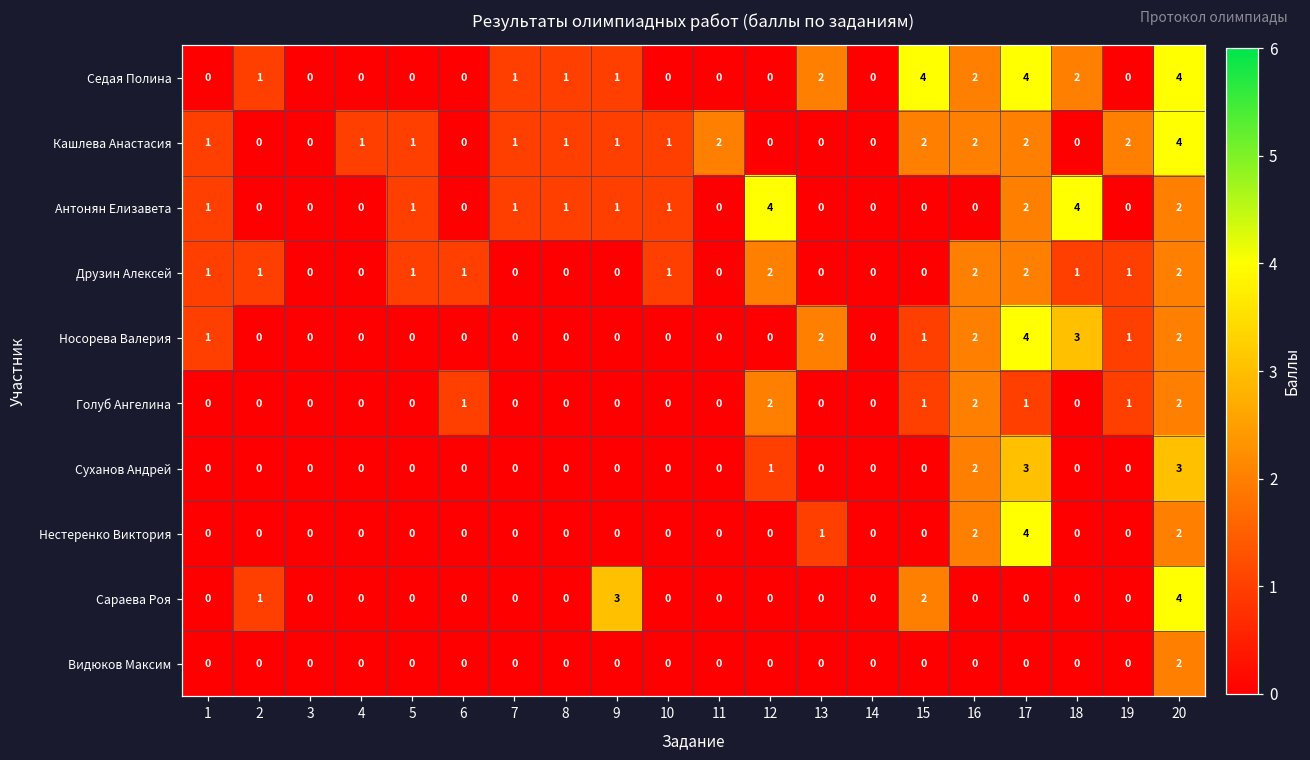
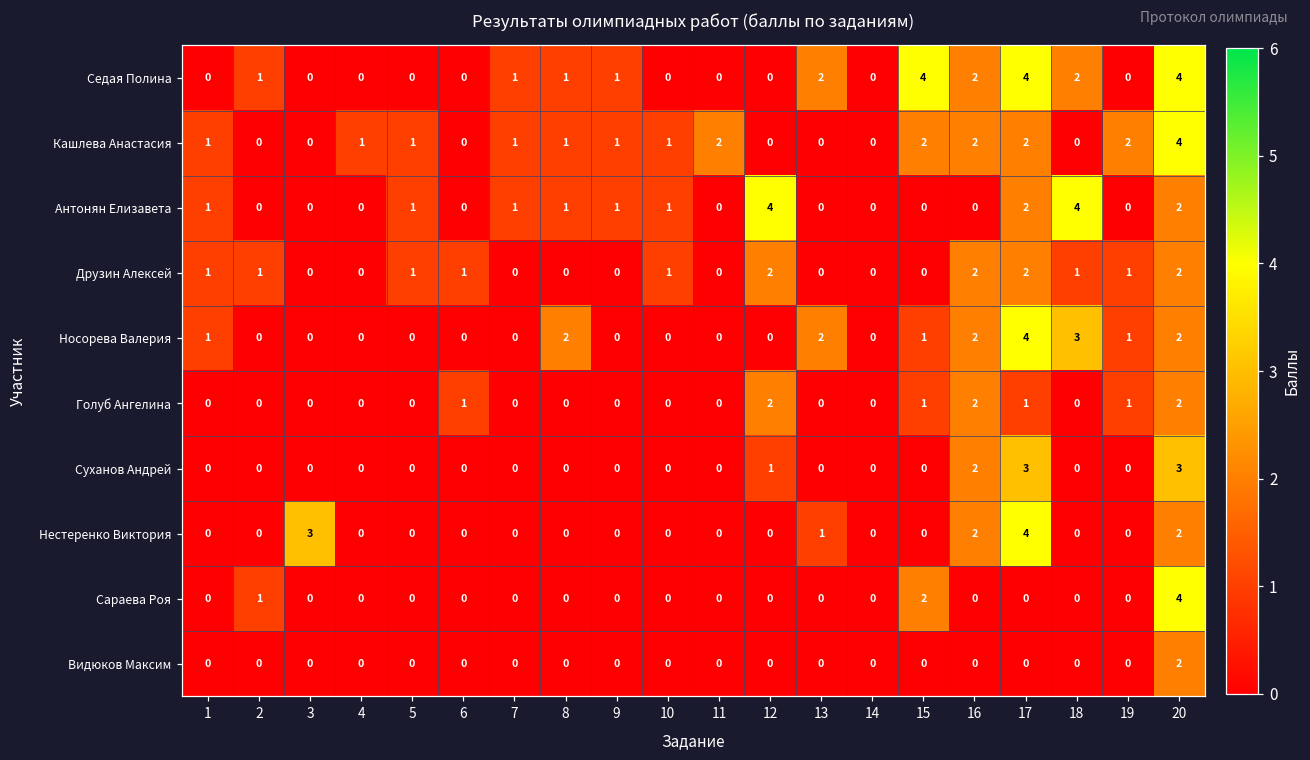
Носорева Валерия, 8: 0 -> 2
Нестеренко Виктория, 3: 0 -> 3
Сараева Роя, 9: 3 -> 0
